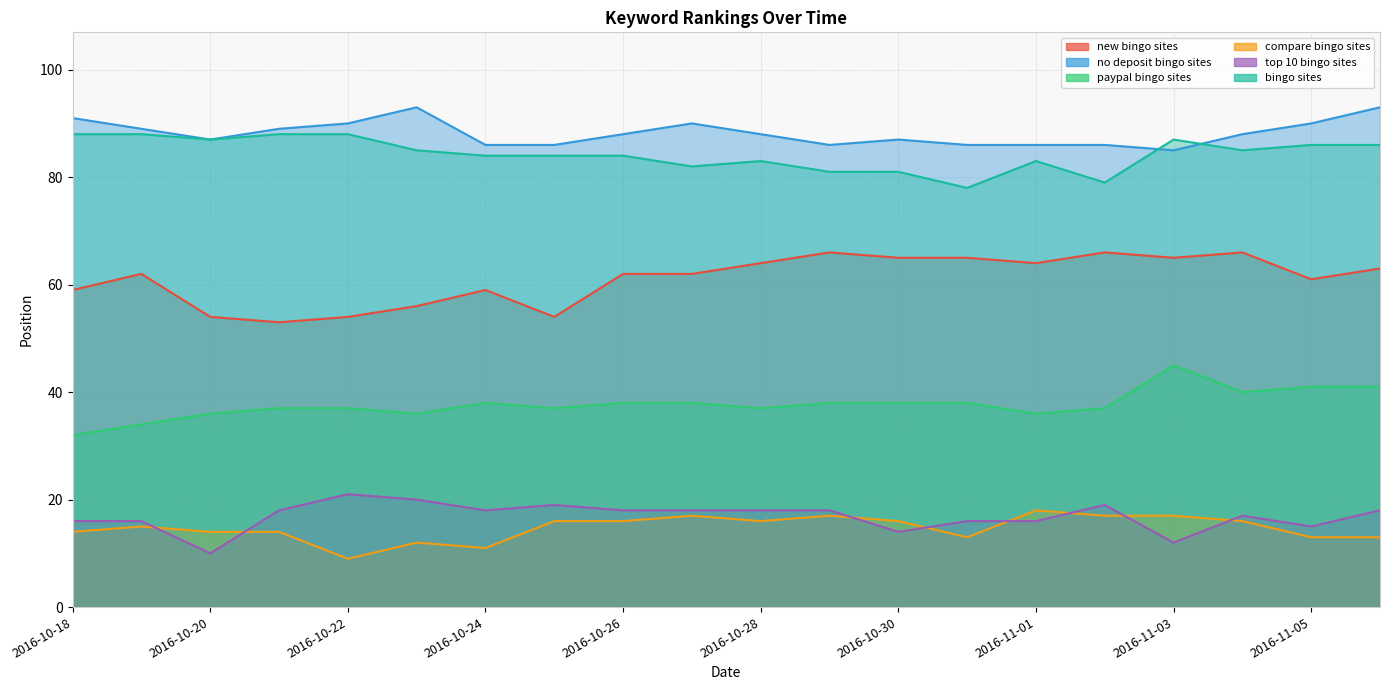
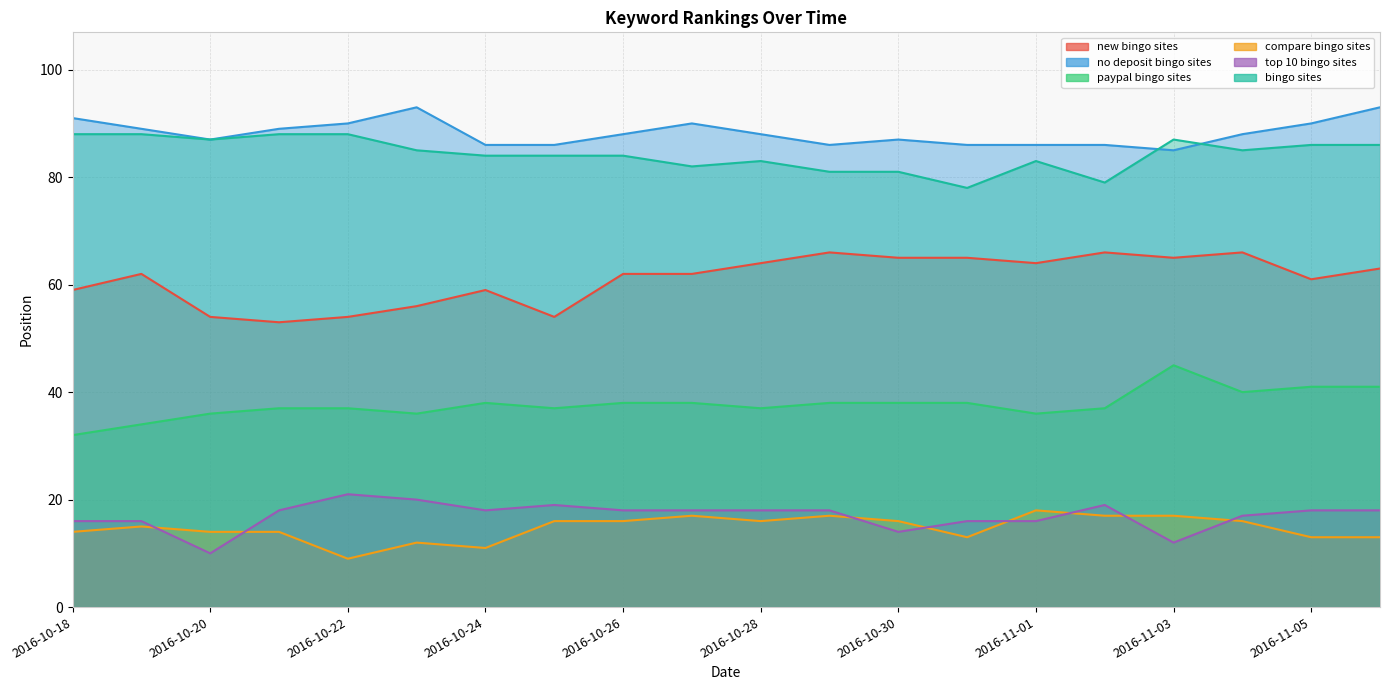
top 10 bingo sites, 2016-11-05: 15 -> 18
